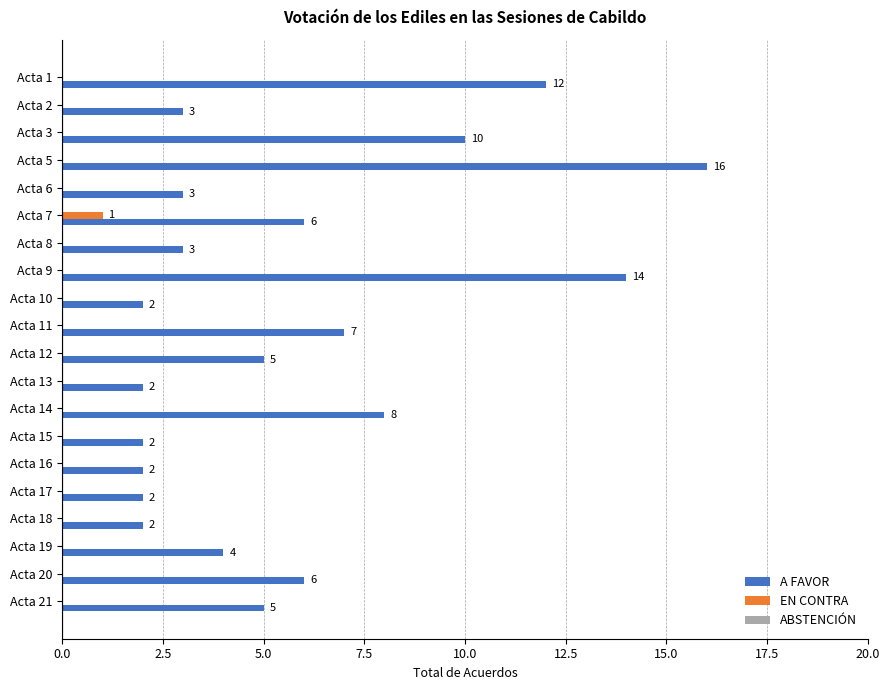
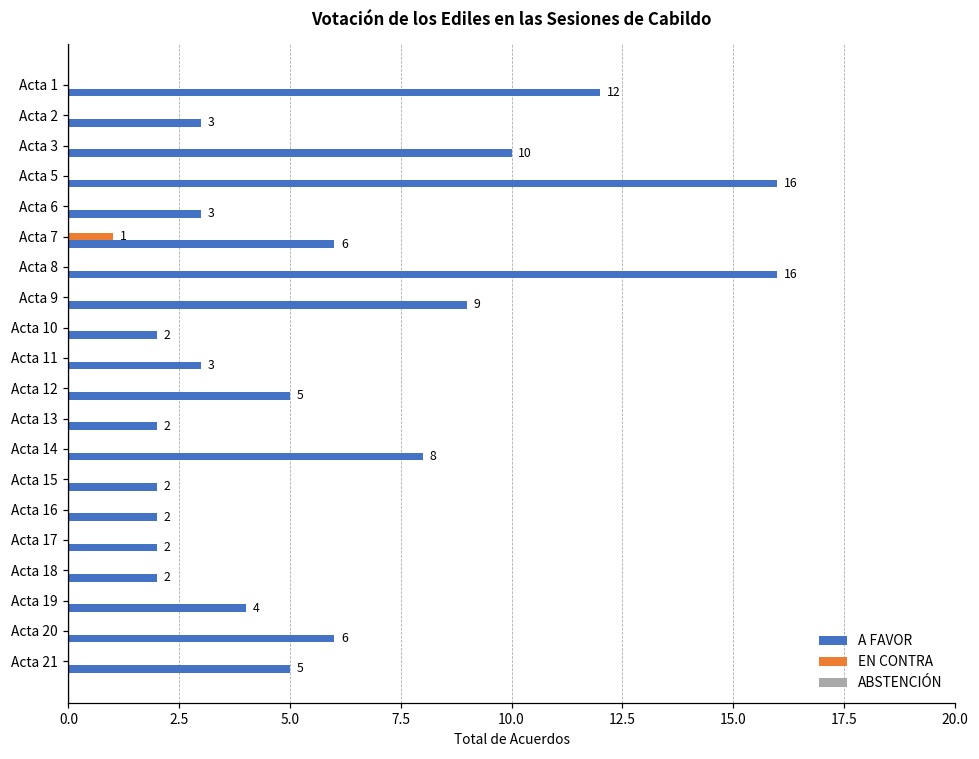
A FAVOR, Acta 8: 3 -> 16
A FAVOR, Acta 9: 14 -> 9
A FAVOR, Acta 11: 7 -> 3
